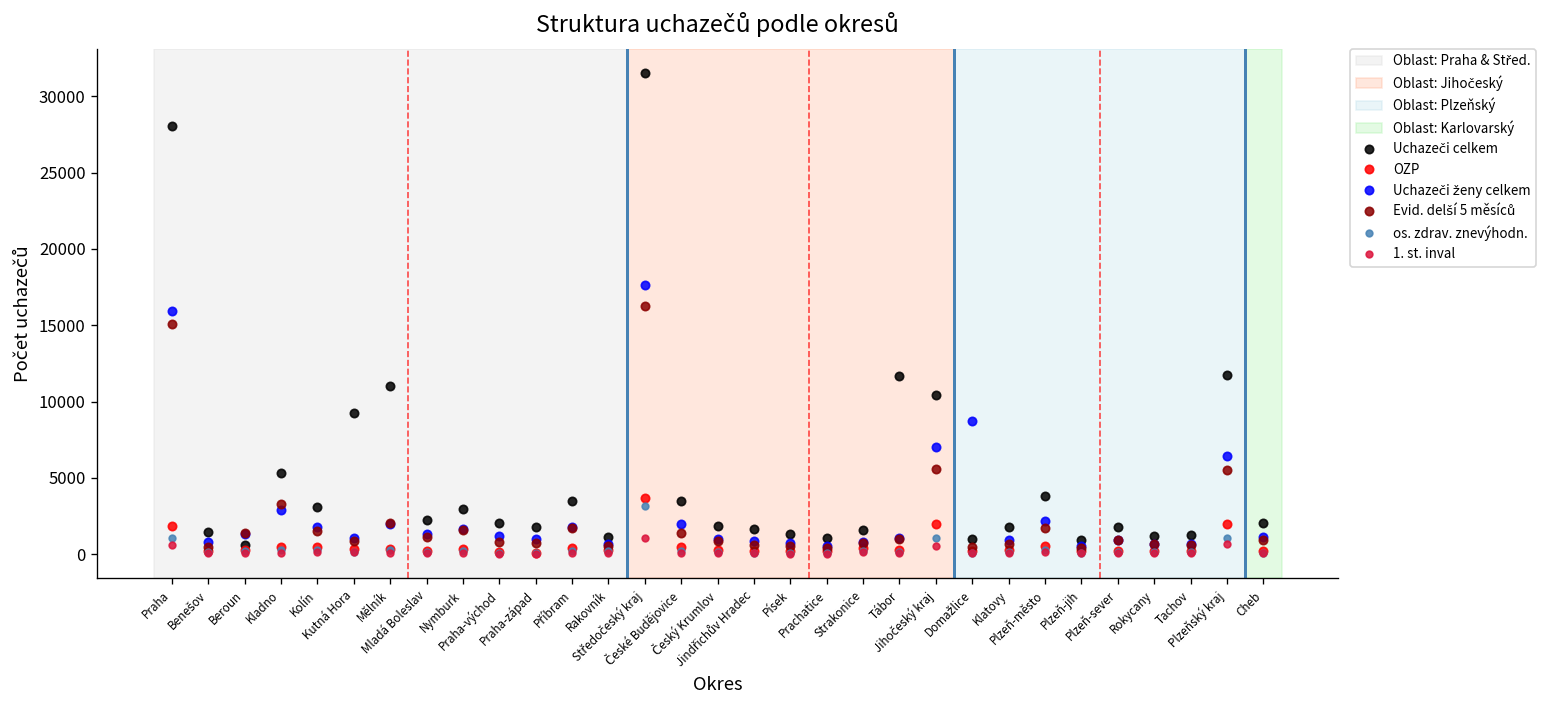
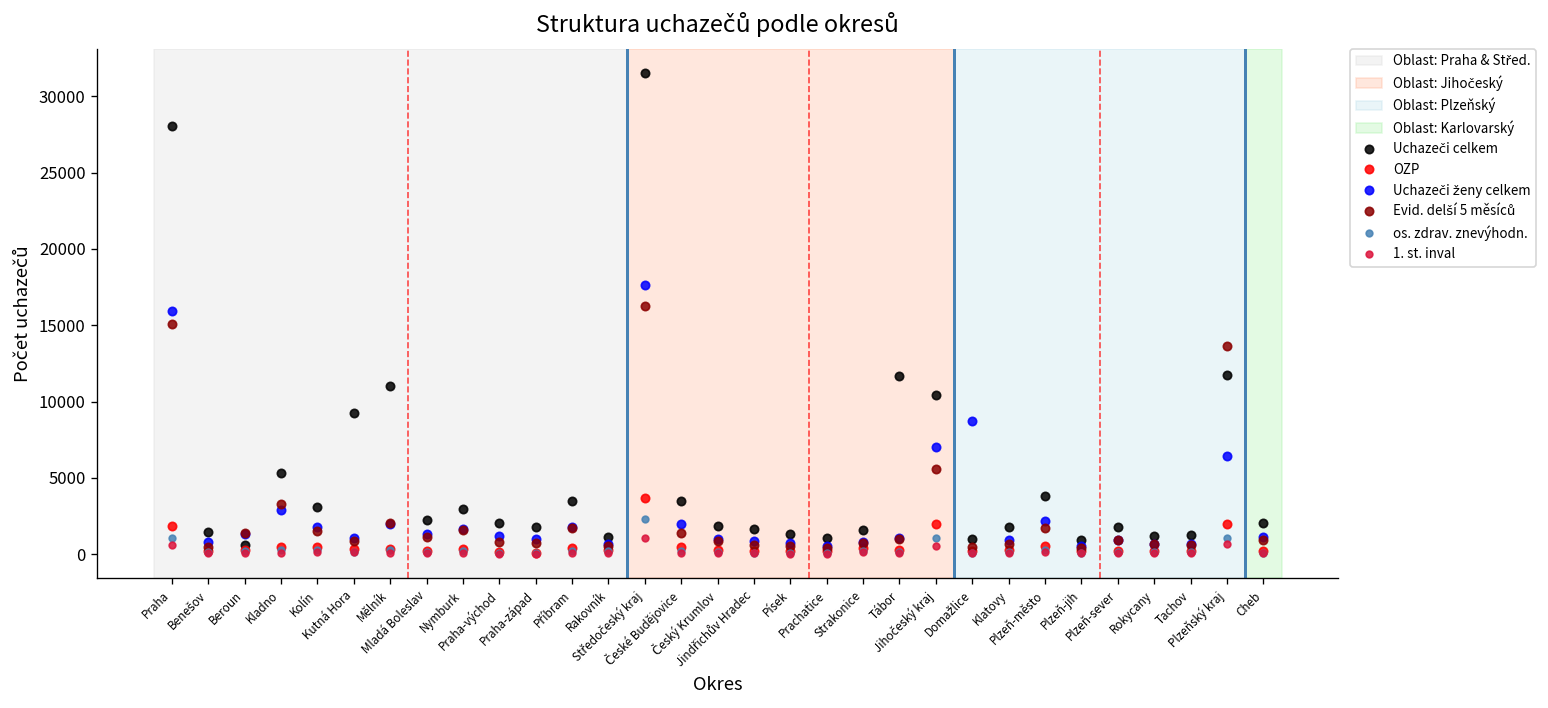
os. zdrav. znevýhodn., Středočeský kraj: 3200 -> 2300
Evid. delší 5 měsíců, Plzeňský kraj: 5600 -> 13700
